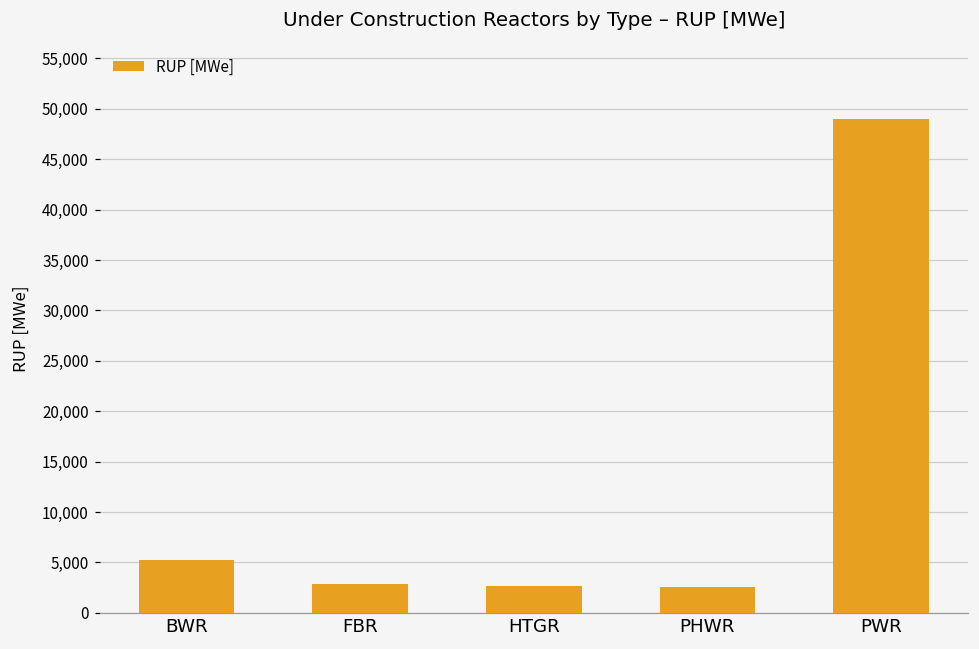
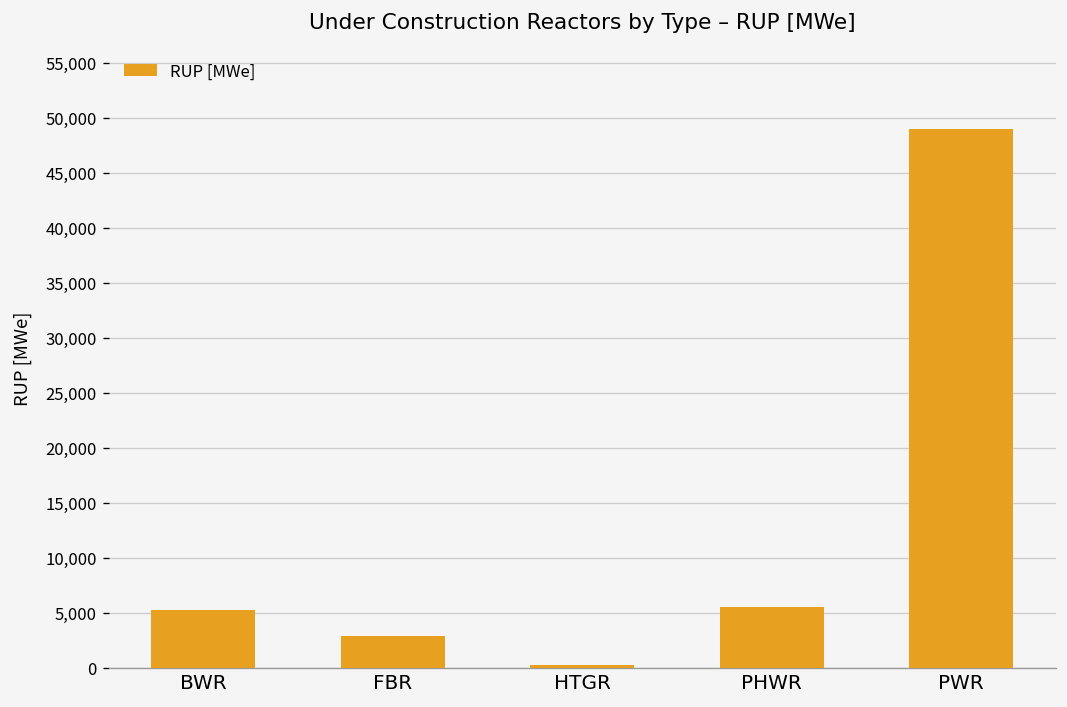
HTGR: 3,000 -> 0
PHWR: 3,000 -> 5,000
